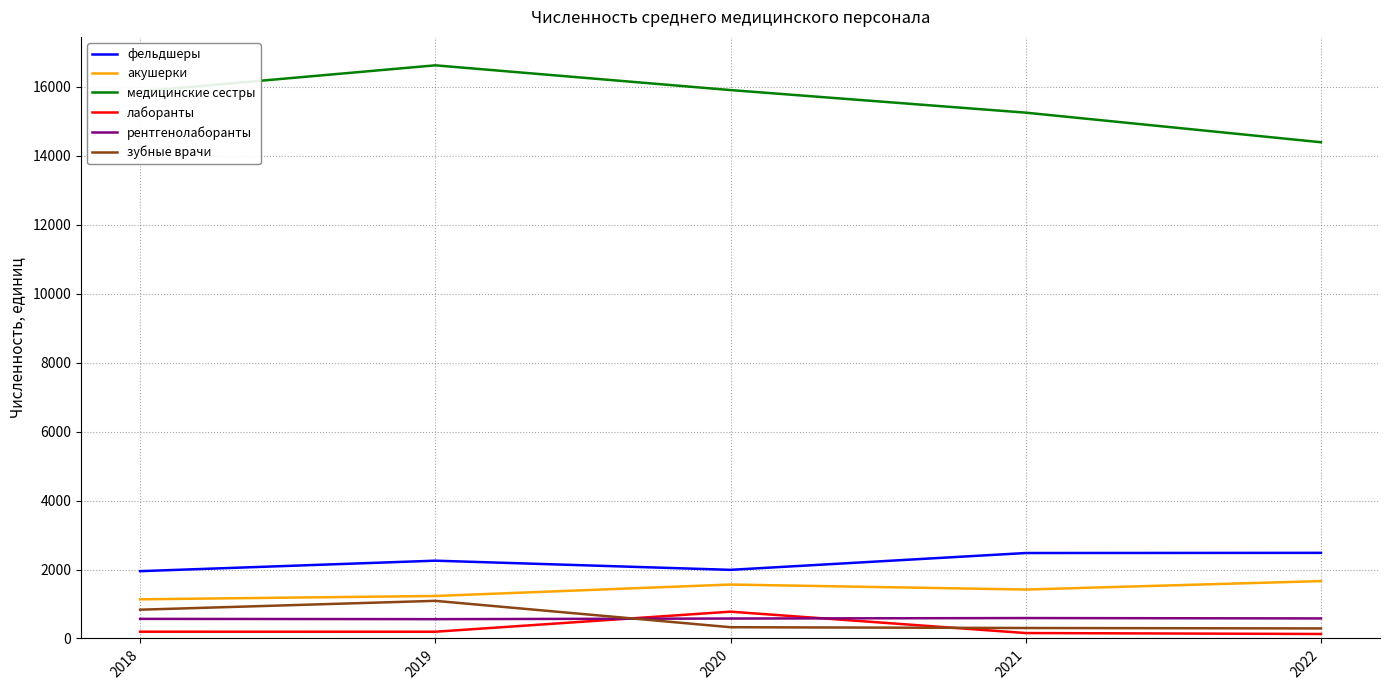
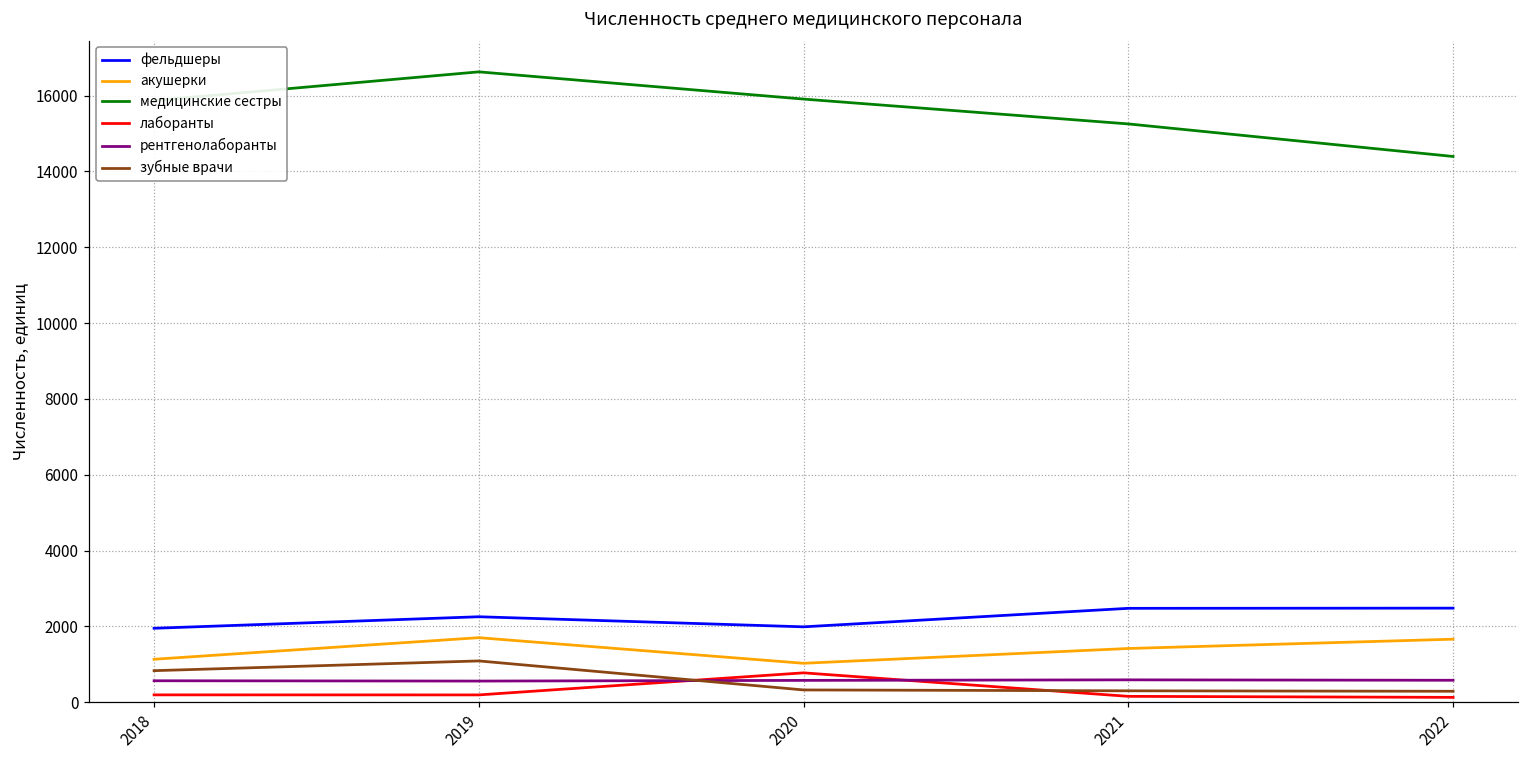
акушерки, 2019: 1200 -> 1700
акушерки, 2020: 1600 -> 1000
